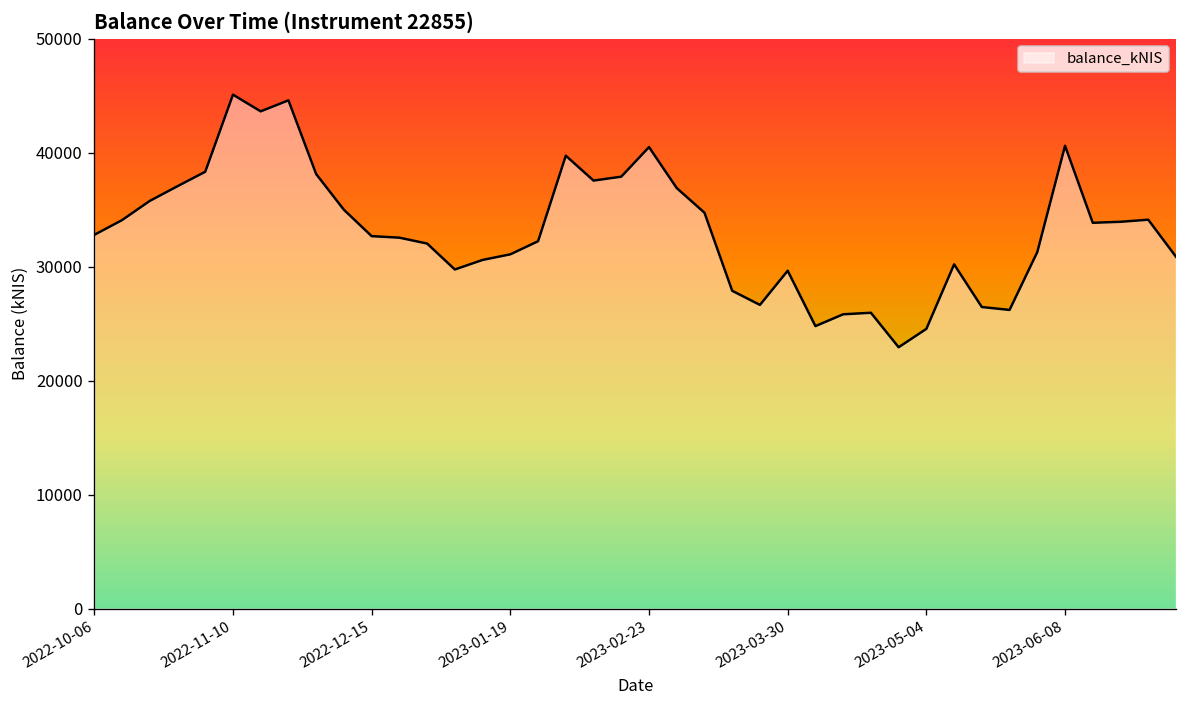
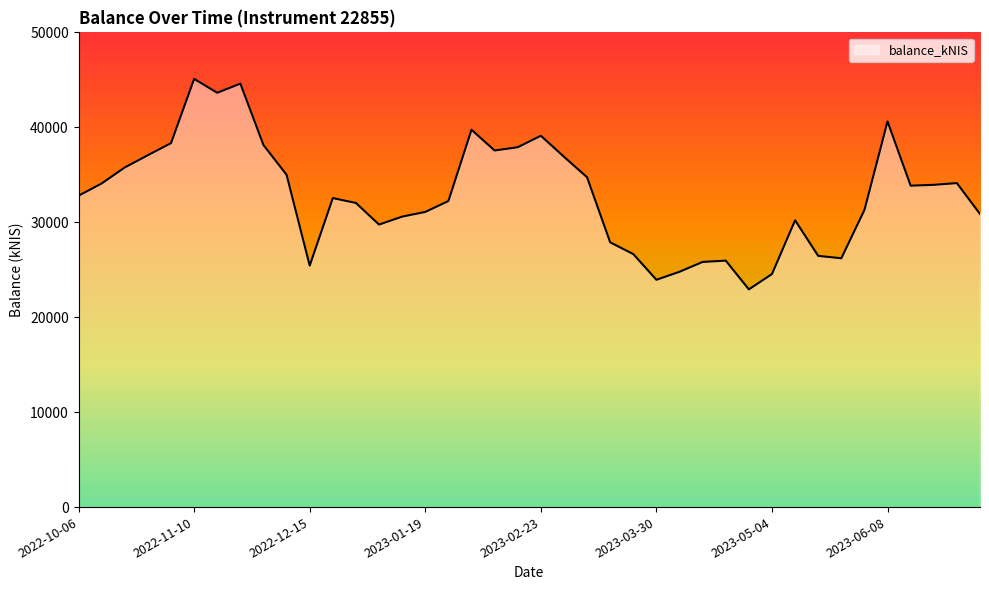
2022-12-15: 33000 -> 25000
2023-02-23: 40000 -> 39000
2023-03-30: 30000 -> 24000
